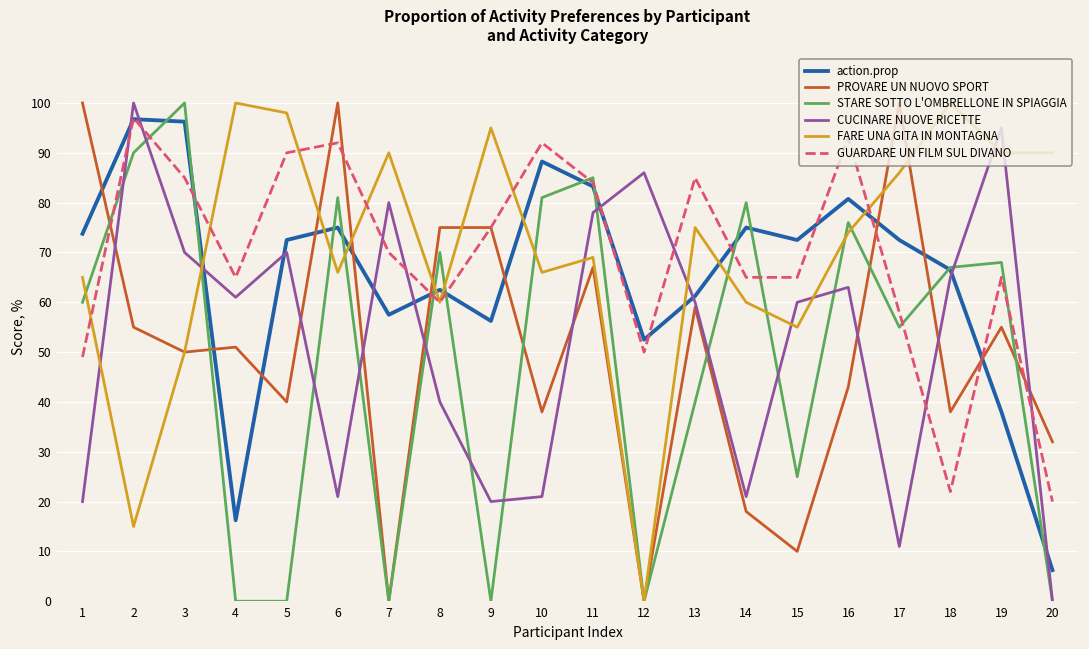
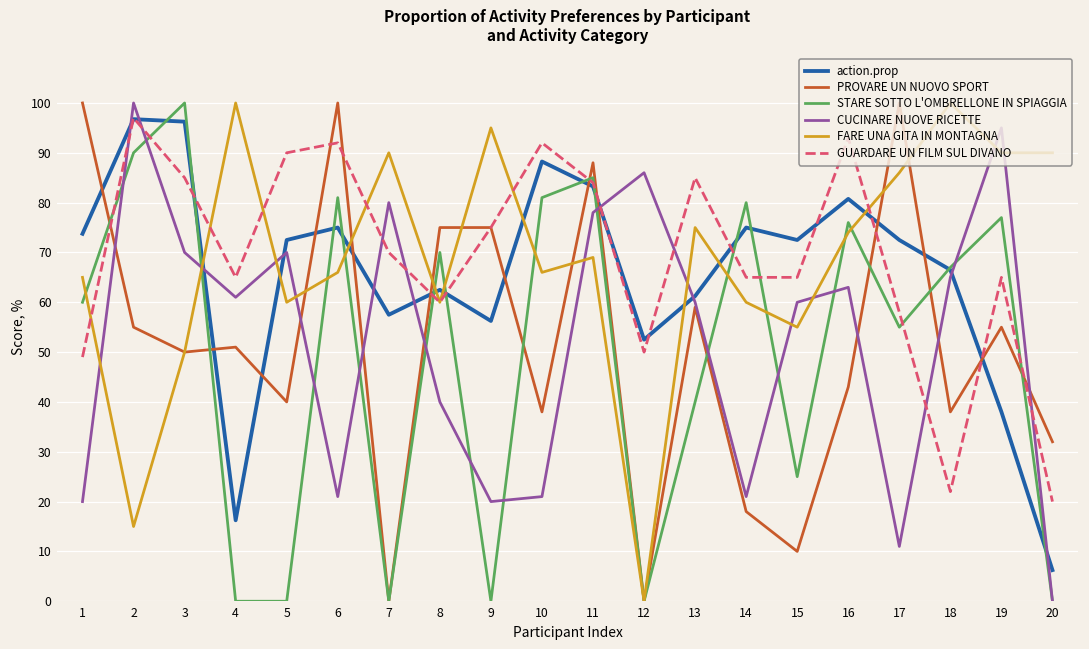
FARE UNA GITA IN MONTAGNA, 5: 98 -> 60
PROVARE UN NUOVO SPORT, 11: 67 -> 88
STARE SOTTO L'OMBRELLONE IN SPIAGGIA, 19: 68 -> 77
